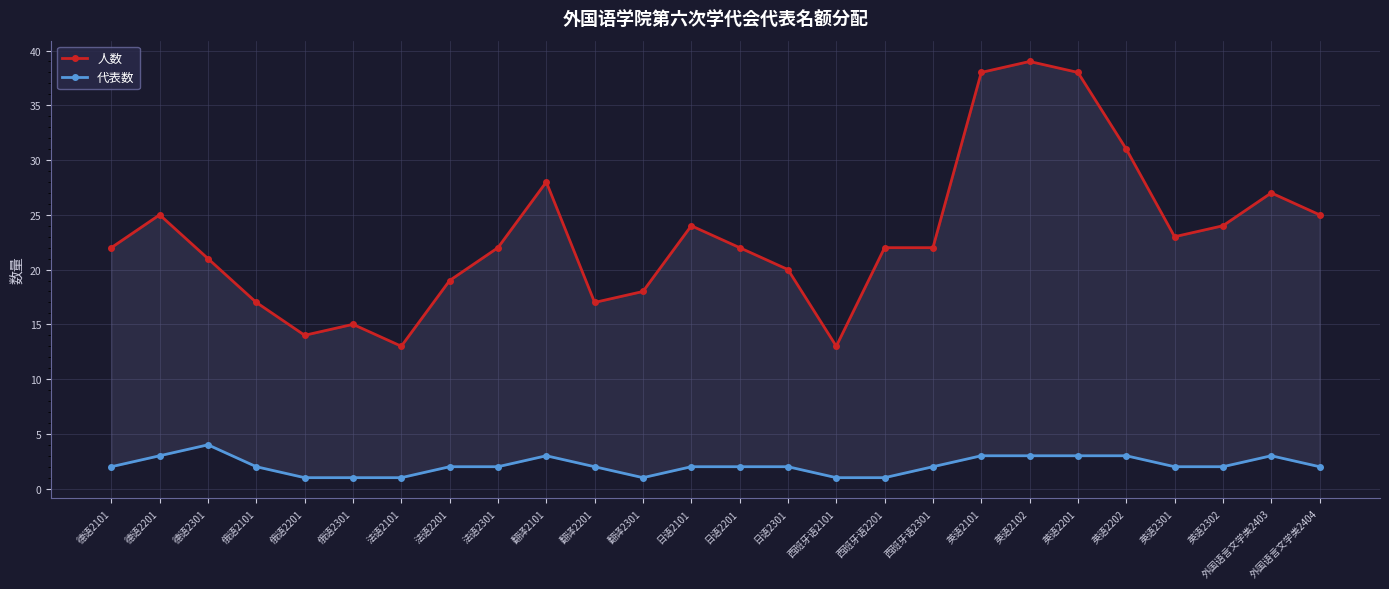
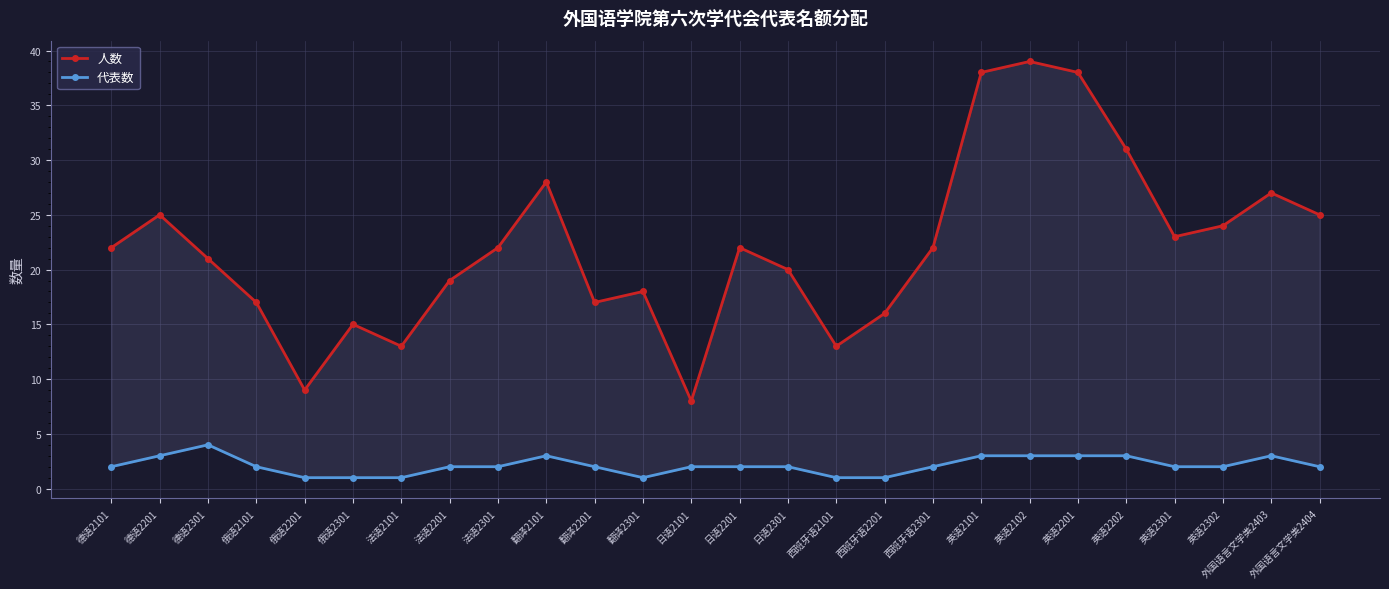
人数, 俄语2201: 14 -> 9
人数, 日语2101: 24 -> 8
人数, 西班牙语2201: 22 -> 16
